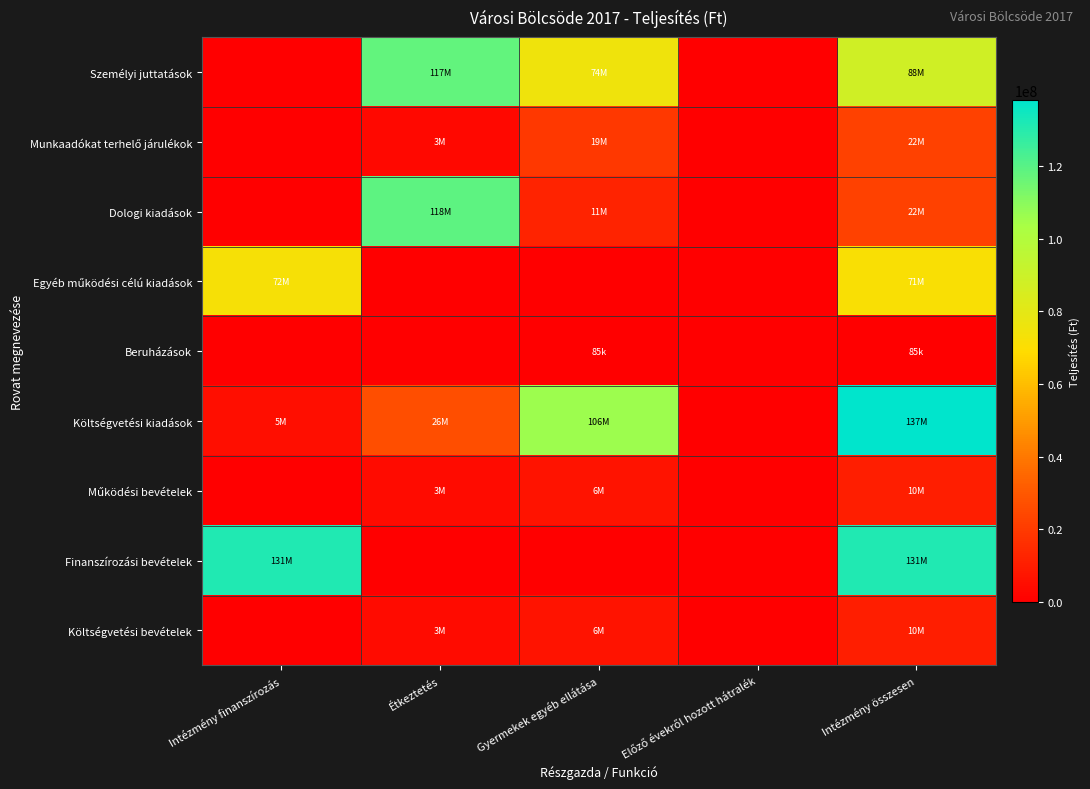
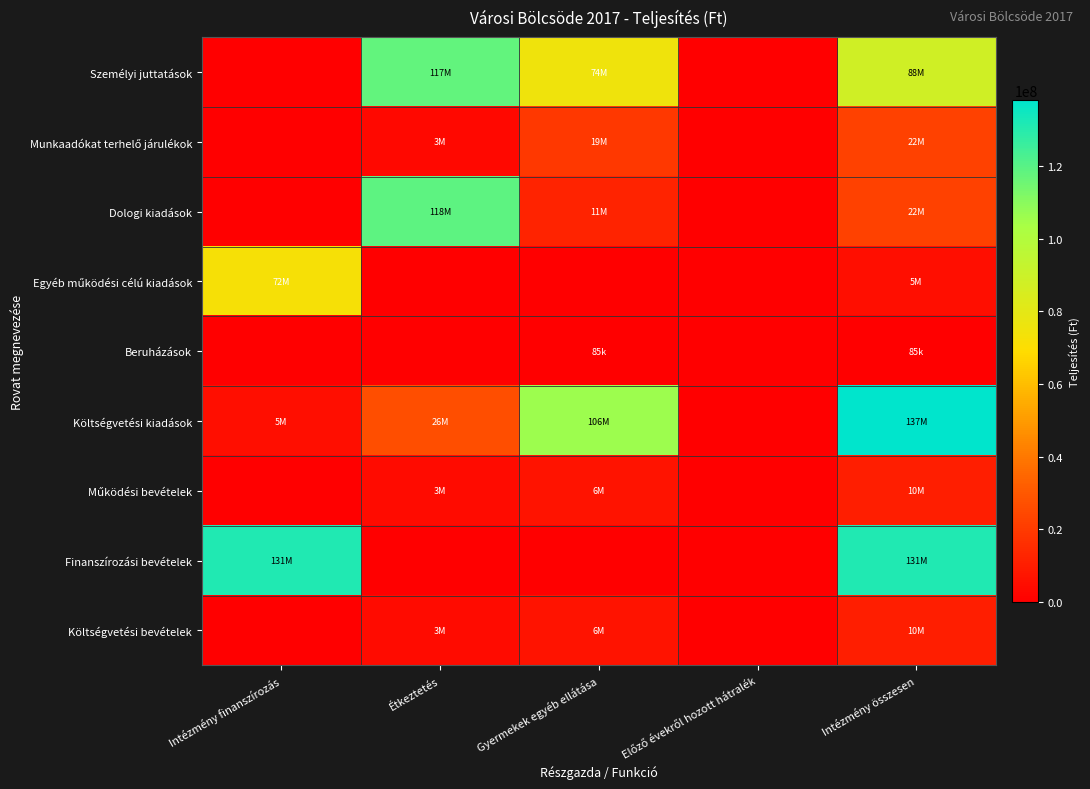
Egyéb működési célú kiadások, Intézmény összesen: 71M -> 5M
